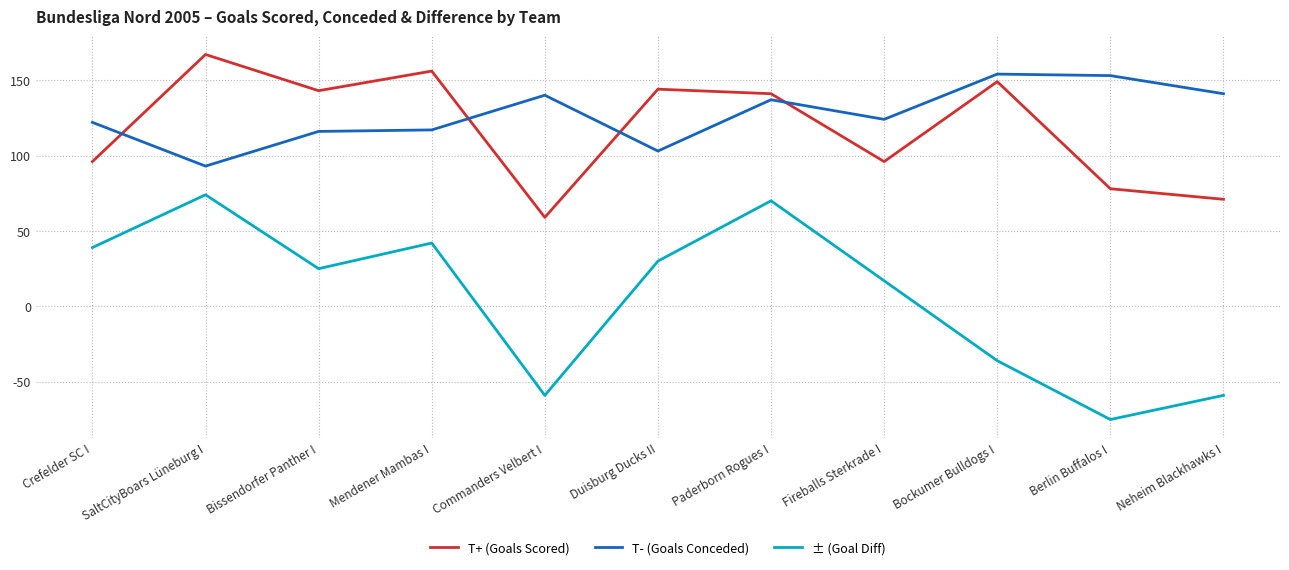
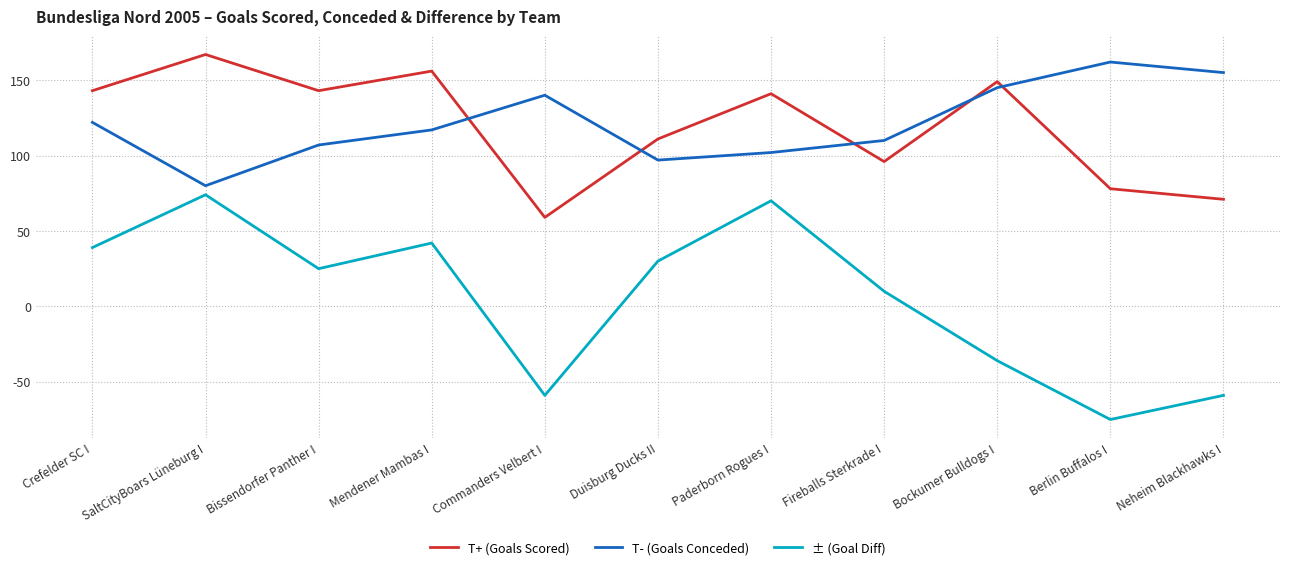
T+ (Goals Scored), Crefelder SC I: 96 -> 143
T- (Goals Conceded), SaltCityBoars Lüneburg I: 93 -> 80
T- (Goals Conceded), Bissendorfer Panther I: 116 -> 107
T+ (Goals Scored), Duisburg Ducks II: 144 -> 111
T- (Goals Conceded), Duisburg Ducks II: 103 -> 97
T- (Goals Conceded), Paderborn Rogues I: 137 -> 102
T- (Goals Conceded), Fireballs Sterkrade I: 124 -> 110
± (Goal Diff), Fireballs Sterkrade I: 17 -> 10
T- (Goals Conceded), Bockumer Bulldogs I: 154 -> 145
T- (Goals Conceded), Berlin Buffalos I: 153 -> 162
T- (Goals Conceded), Neheim Blackhawks I: 141 -> 155
